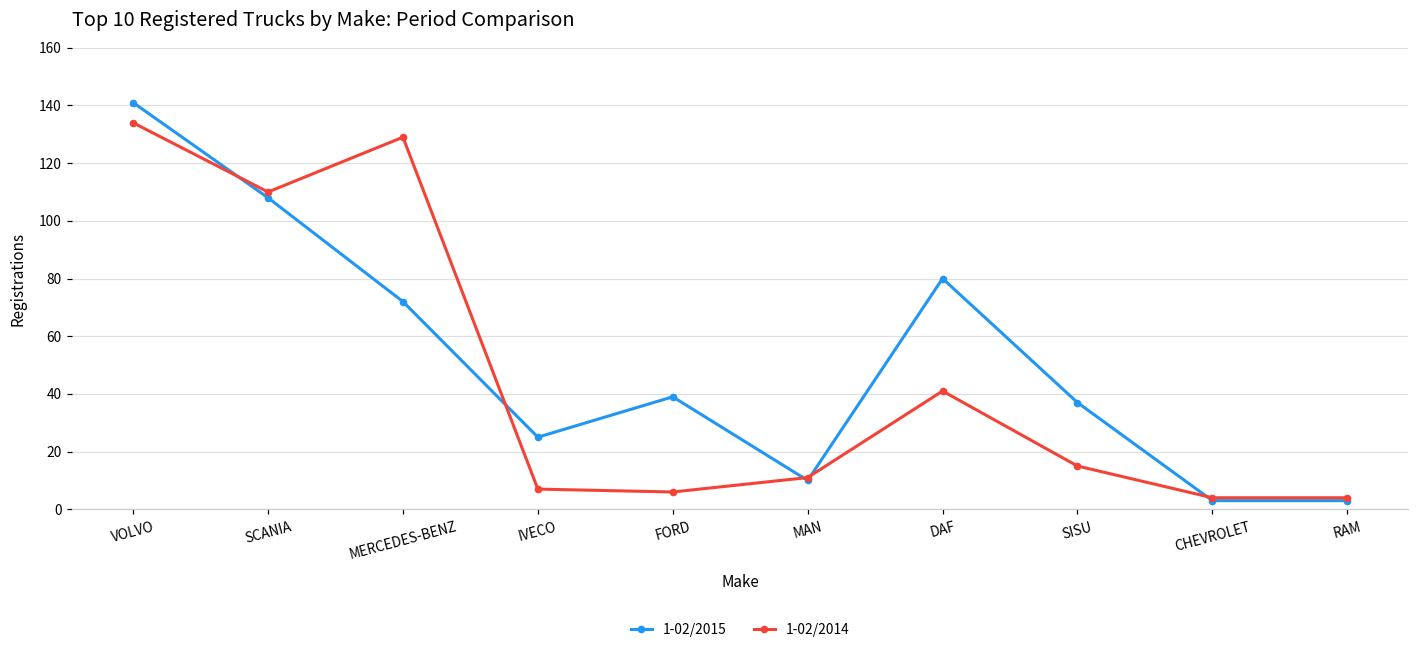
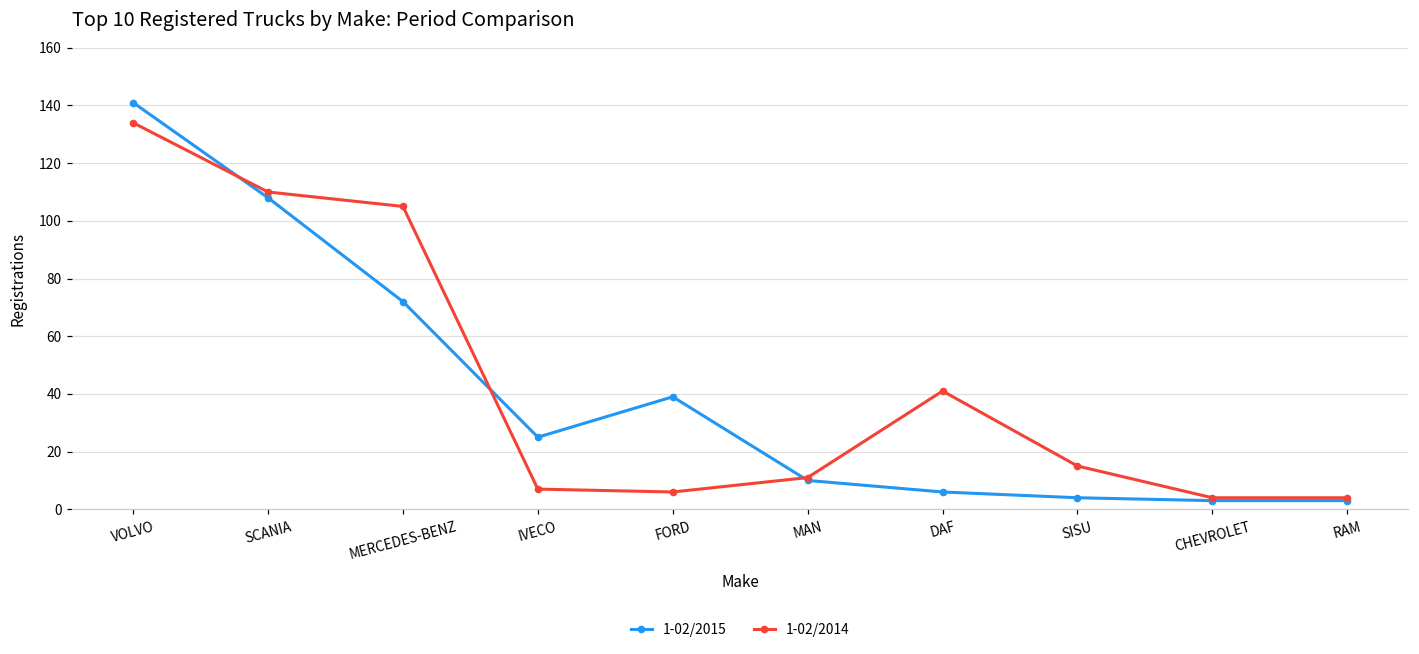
1-02/2014, MERCEDES-BENZ: 129 -> 105
1-02/2015, DAF: 80 -> 6
1-02/2015, SISU: 37 -> 4
